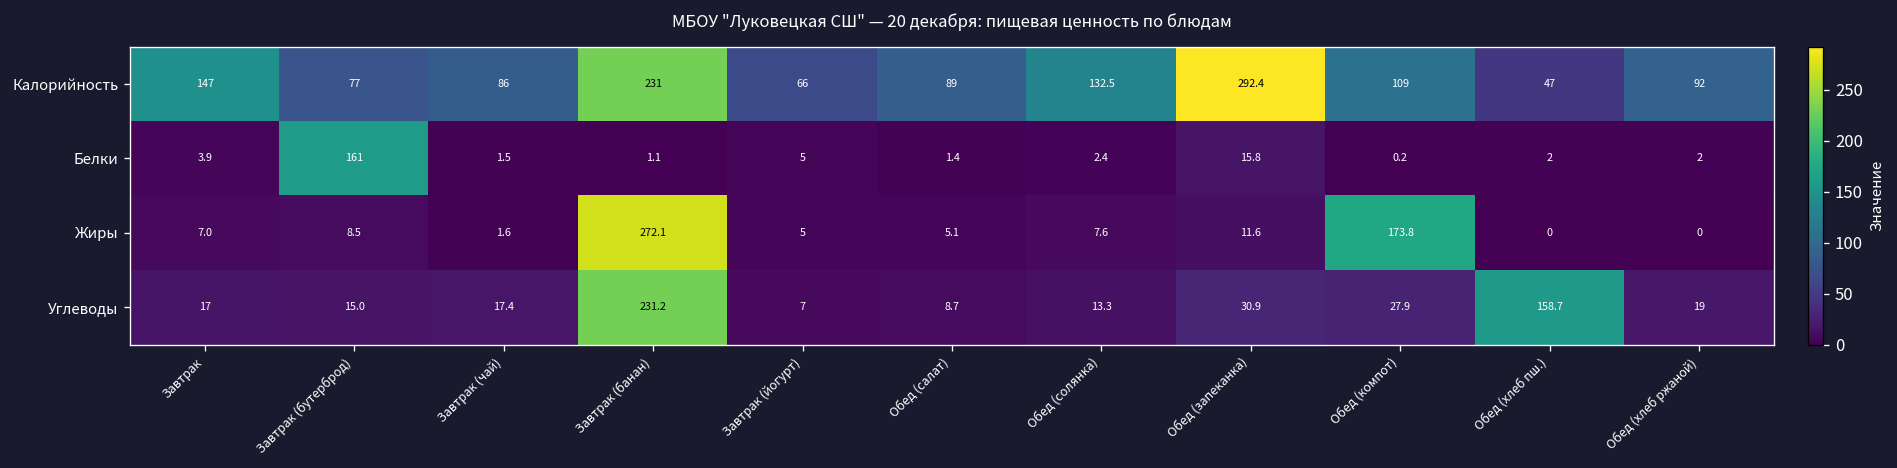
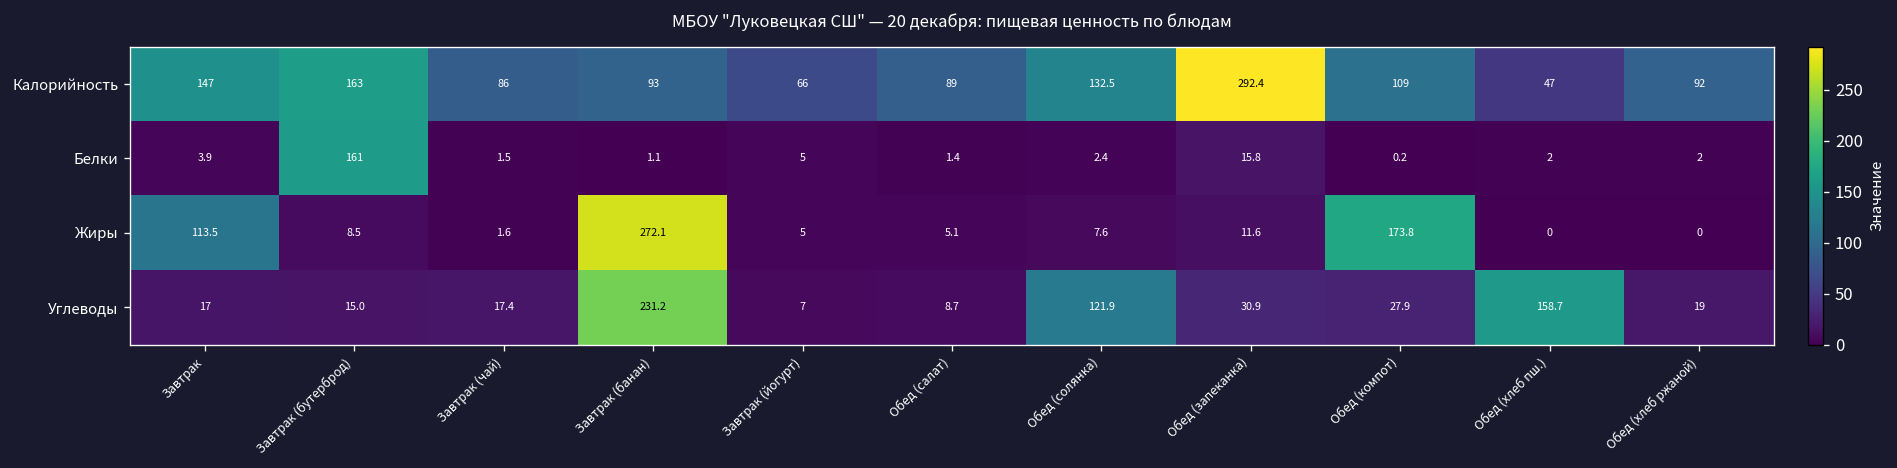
Калорийность, Завтрак (бутерброд): 77 -> 163
Калорийность, Завтрак (банан): 231 -> 93
Жиры, Завтрак: 7.0 -> 113.5
Углеводы, Обед (солянка): 13.3 -> 121.9
